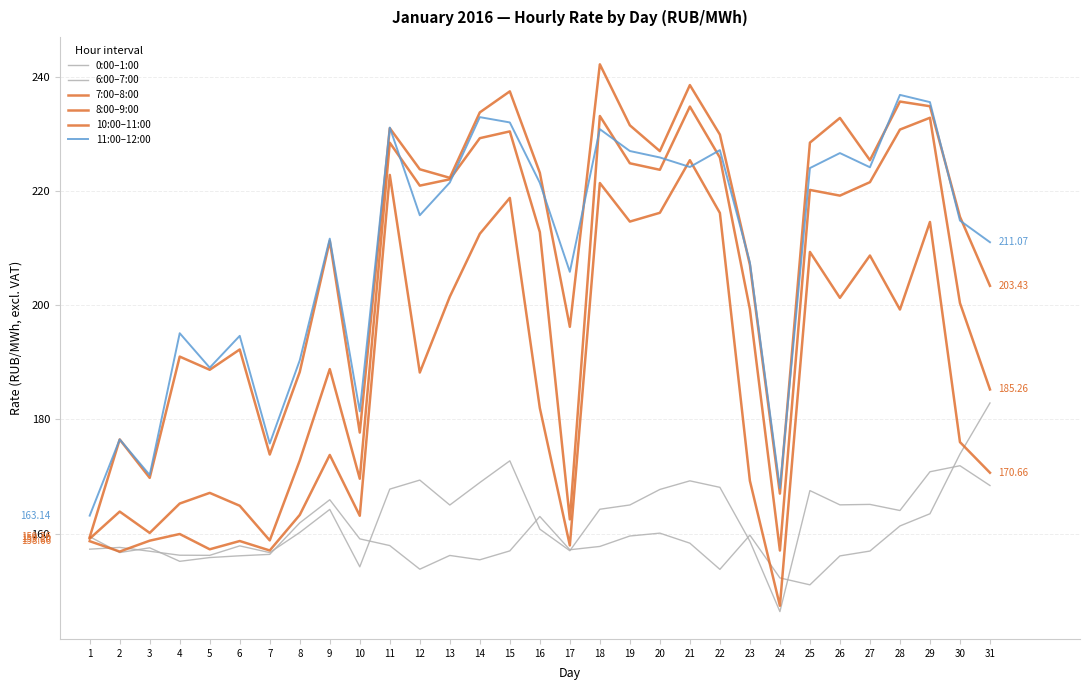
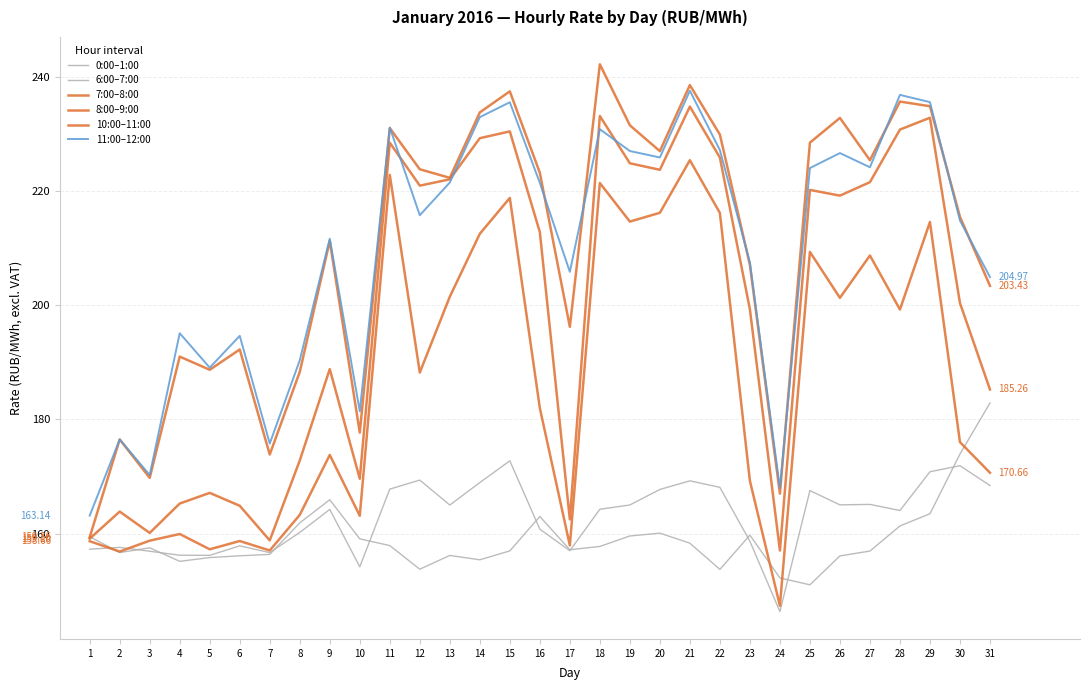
11:00–12:00, 15: 232 -> 236
11:00–12:00, 21: 224 -> 238
11:00–12:00, 31: 211.07 -> 204.97
